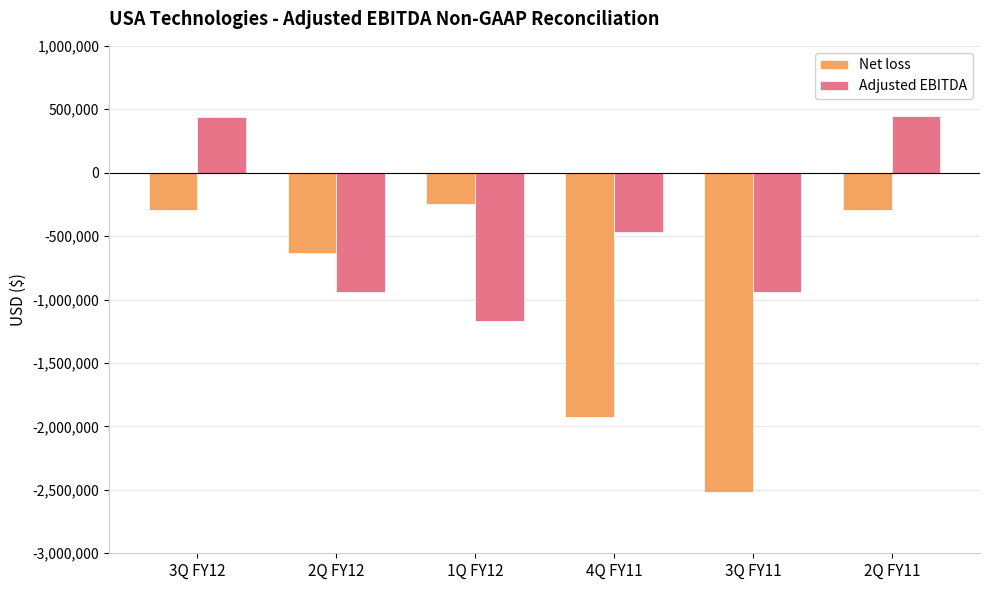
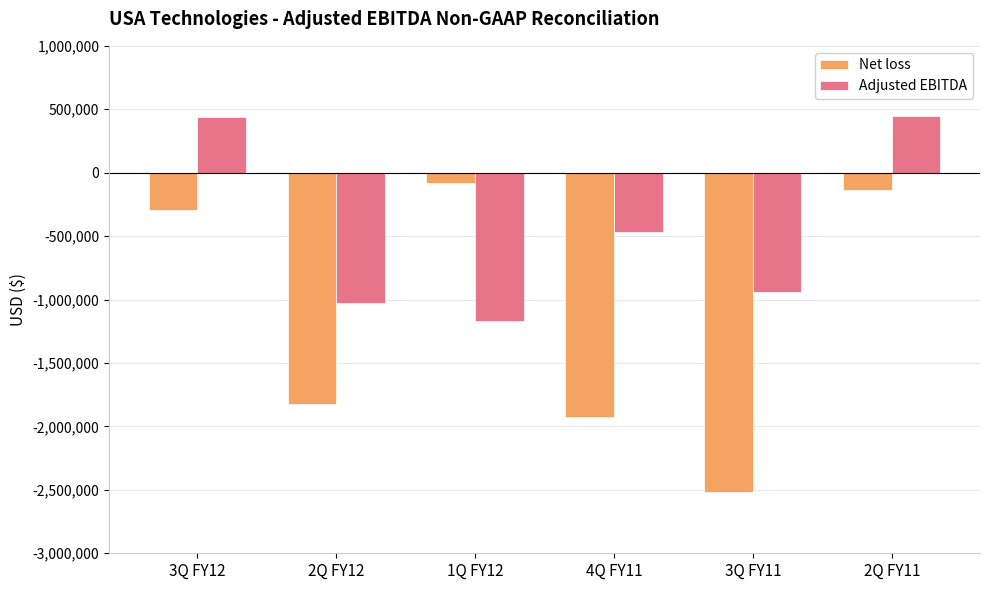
Net loss, 2Q FY12: -640,000 -> -1,820,000
Adjusted EBITDA, 2Q FY12: -940,000 -> -1,030,000
Net loss, 1Q FY12: -240,000 -> -80,000
Net loss, 2Q FY11: -290,000 -> -130,000
